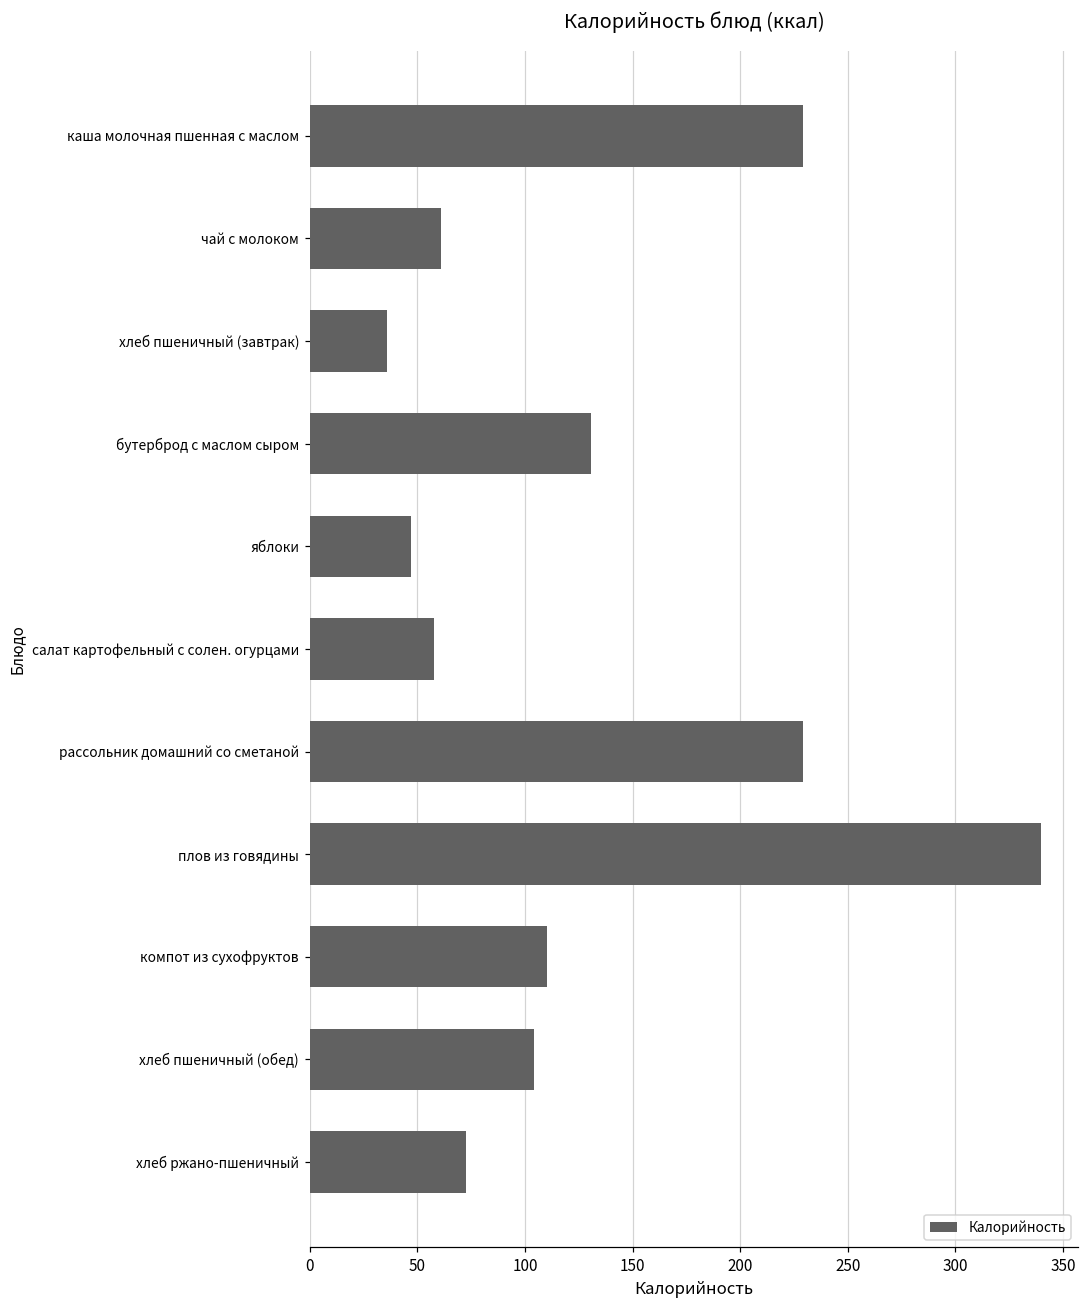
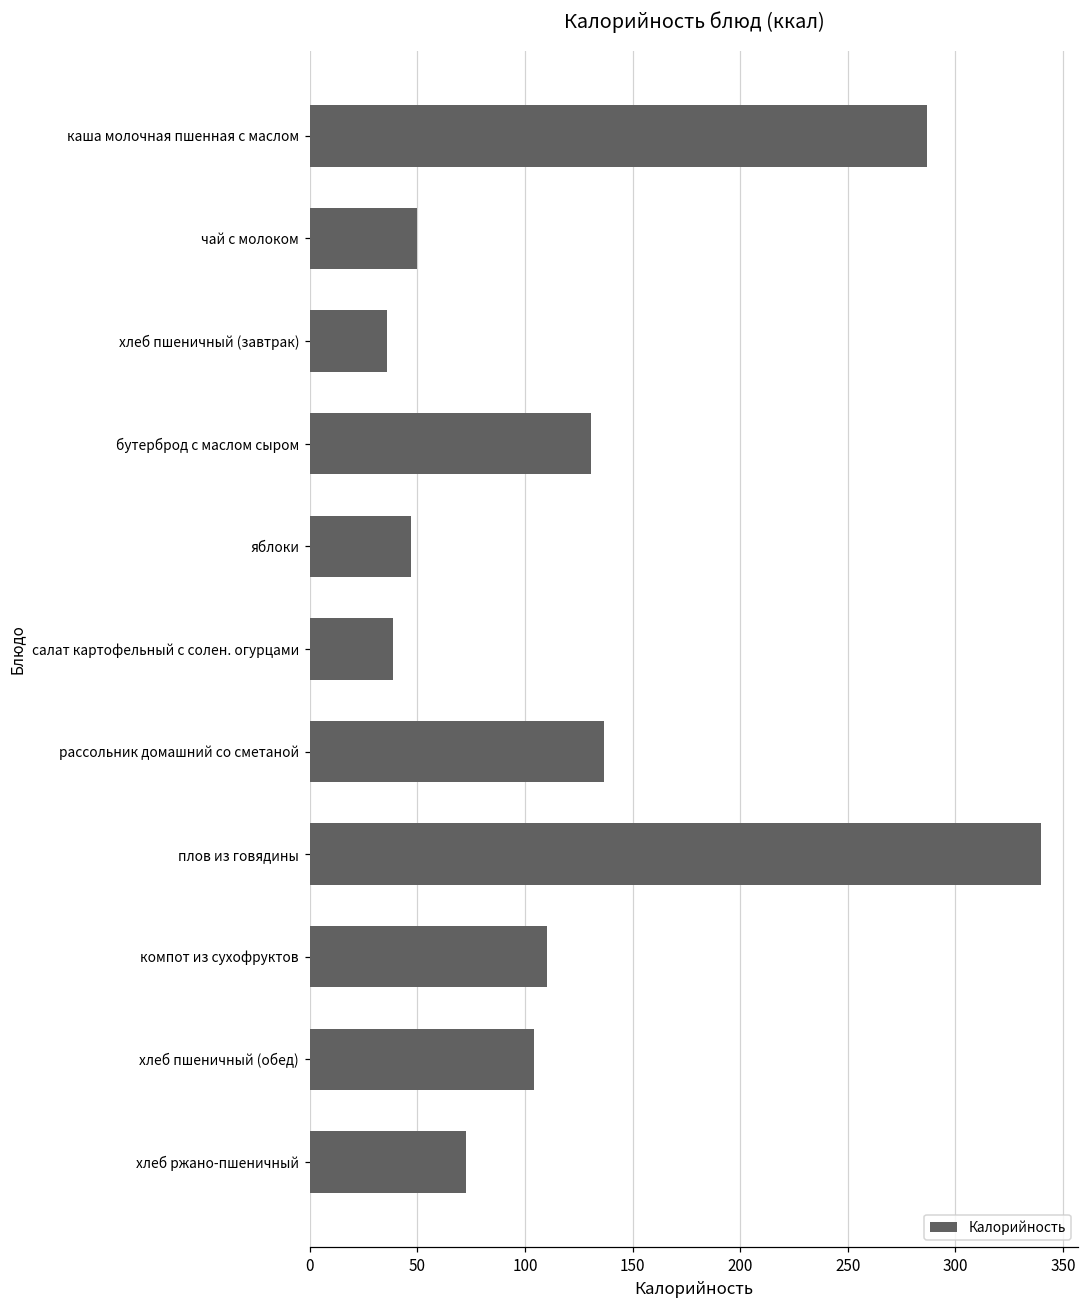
каша молочная пшенная с маслом: 229 -> 287
чай с молоком: 61 -> 50
салат картофельный с солен. огурцами: 58 -> 39
рассольник домашний со сметаной: 229 -> 137
